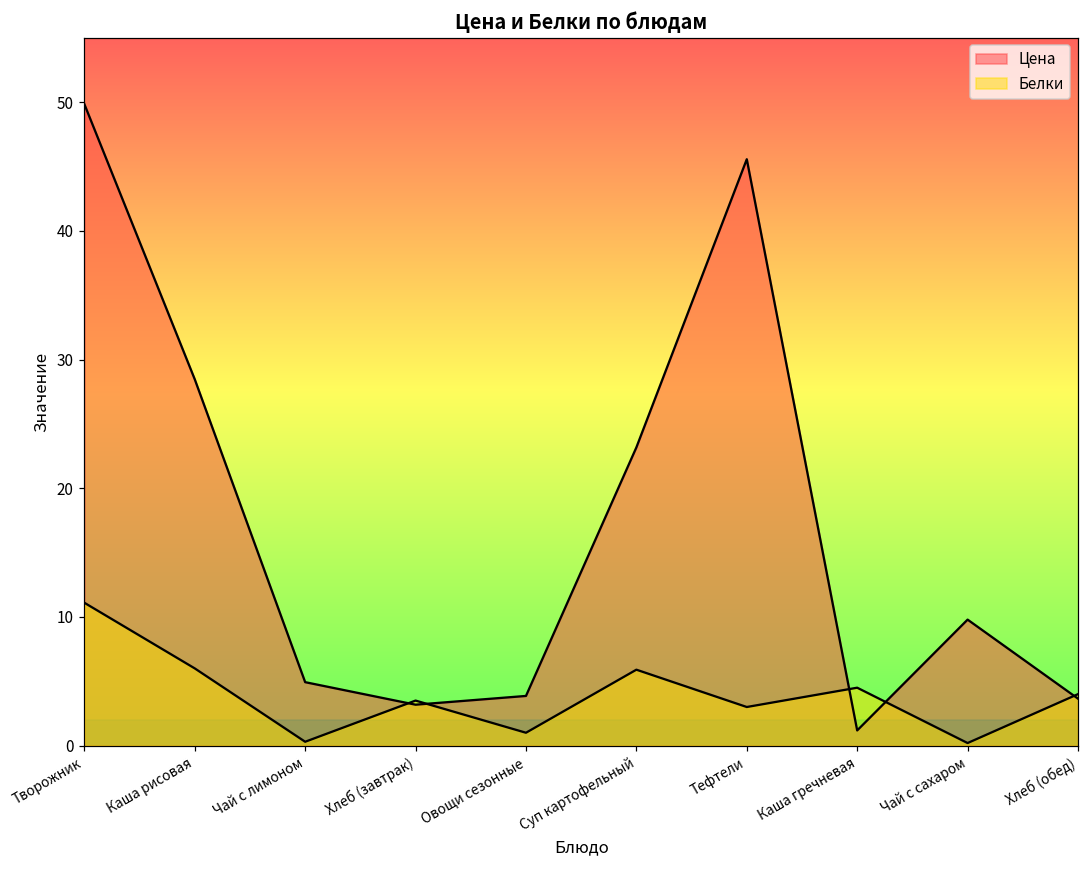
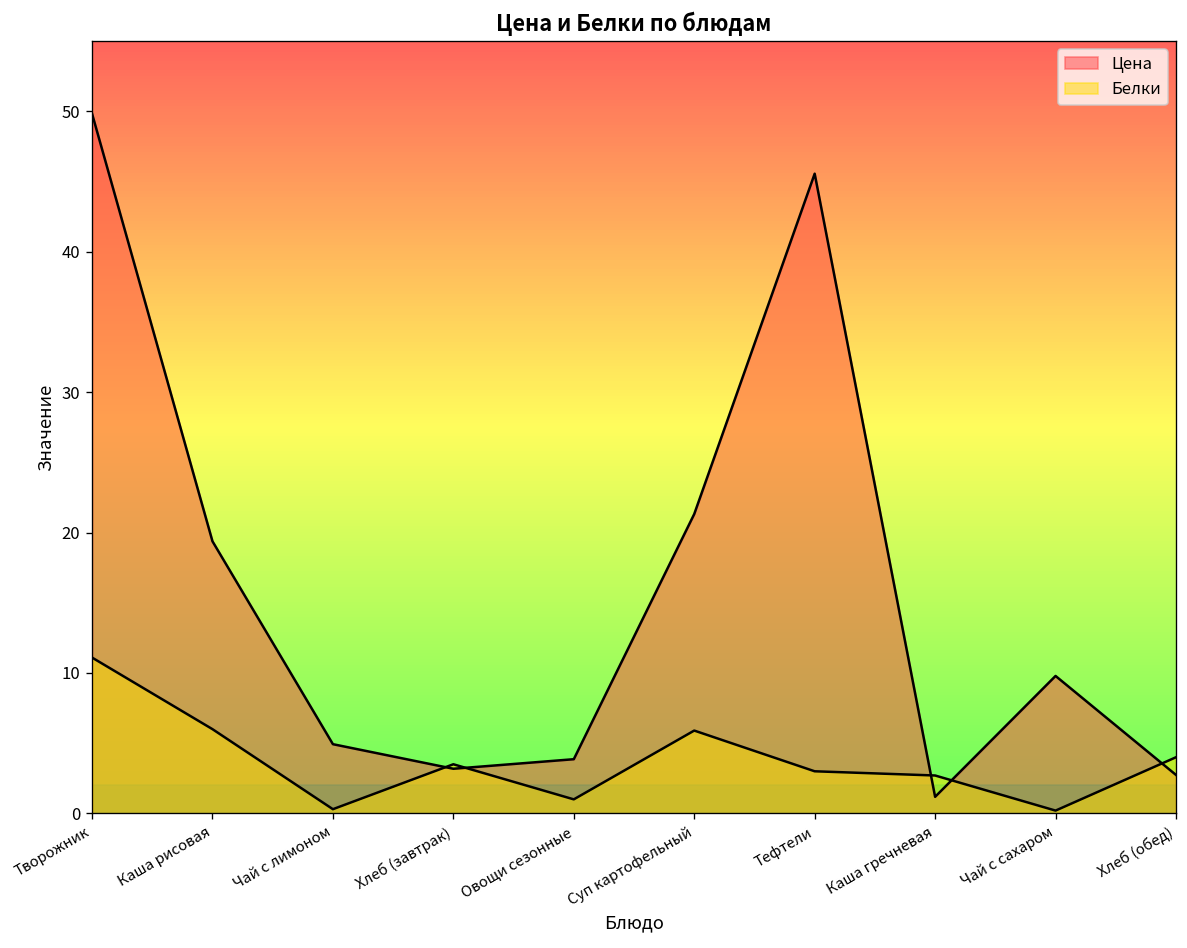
Цена, Каша рисовая: 28.5 -> 19.4
Цена, Суп картофельный: 23.2 -> 21.3
Белки, Каша гречневая: 4.5 -> 2.7
Цена, Хлеб (обед): 3.7 -> 2.7
